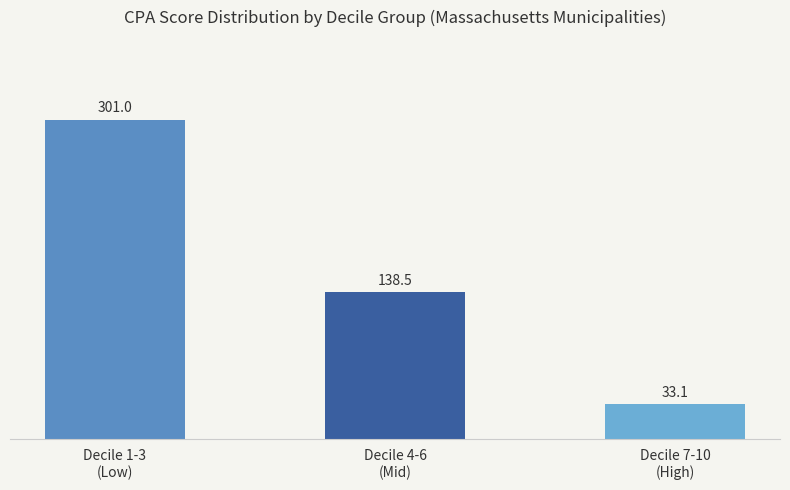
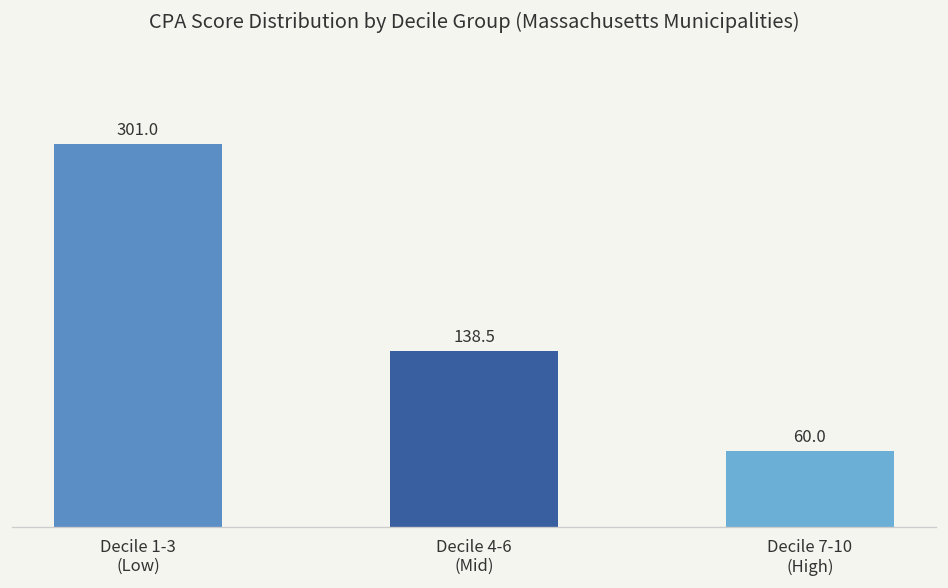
Decile 7-10 (High): 33.1 -> 60.0
